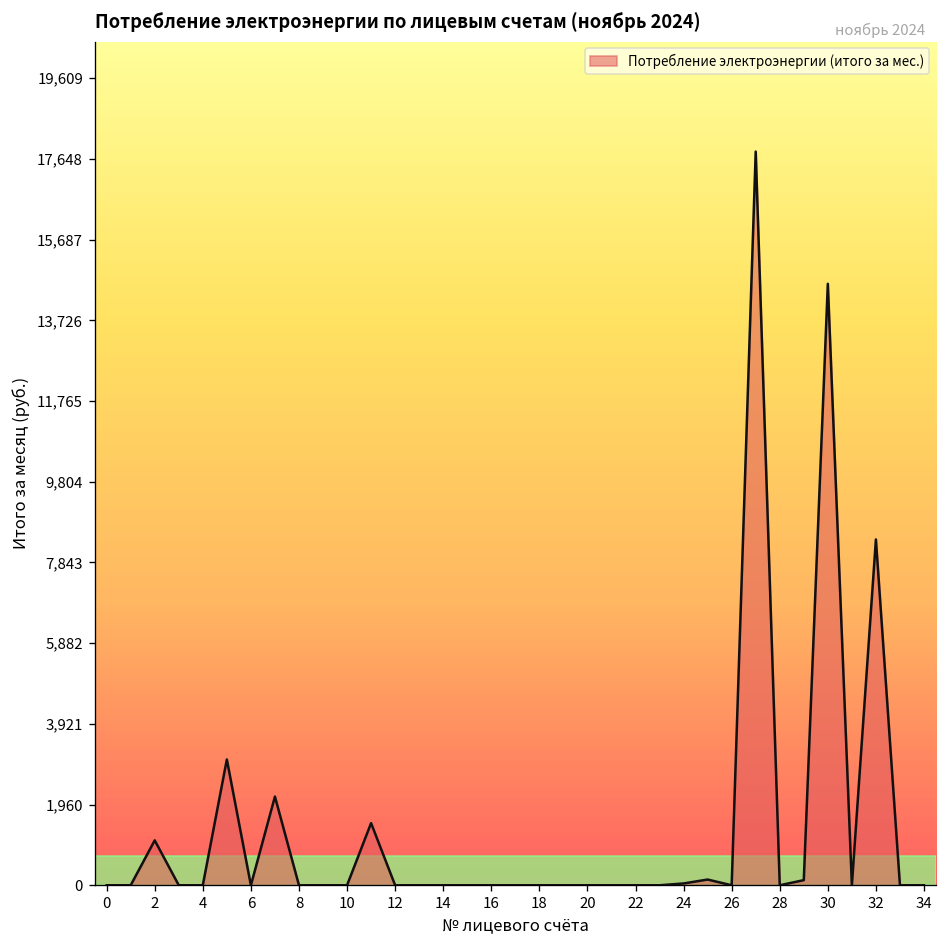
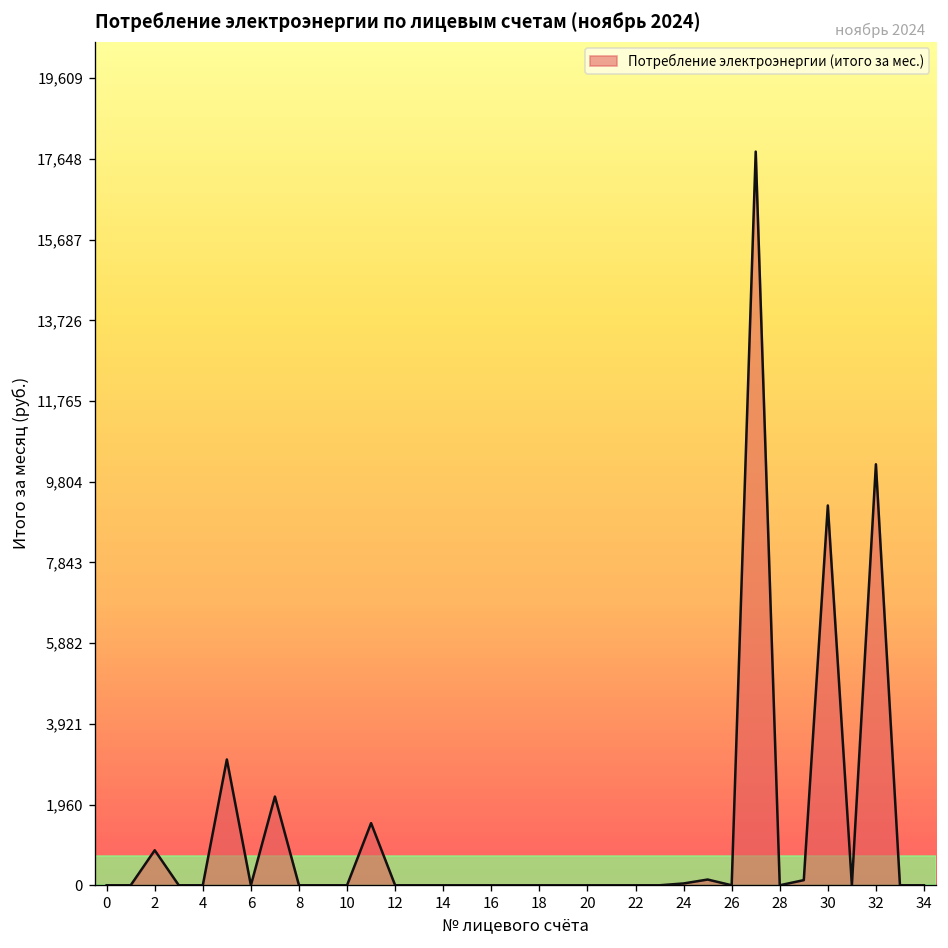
2: 1,100 -> 900
30: 14,600 -> 9,200
32: 8,400 -> 10,200
